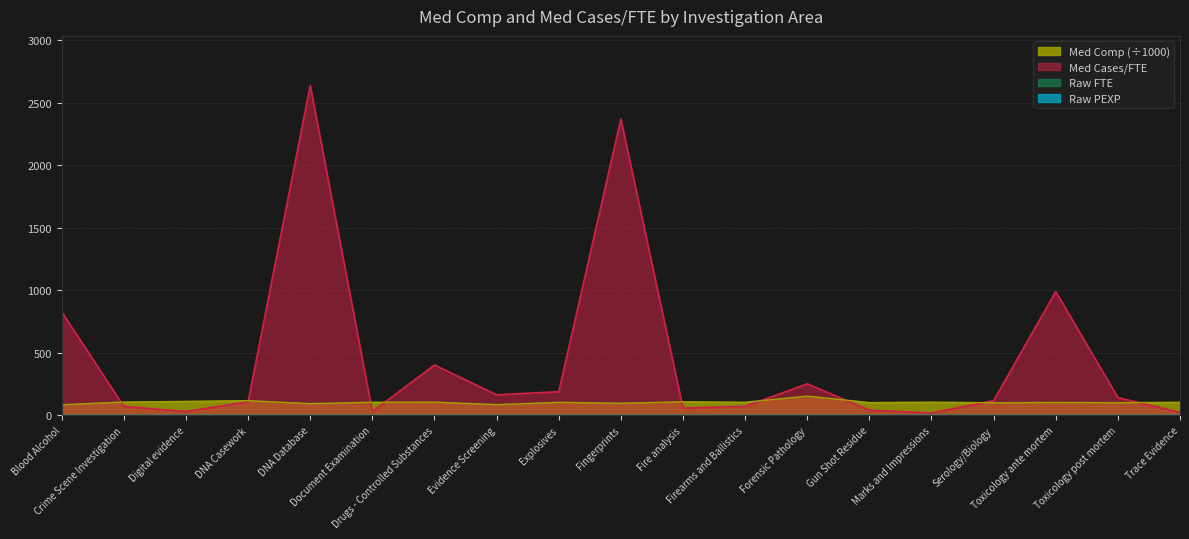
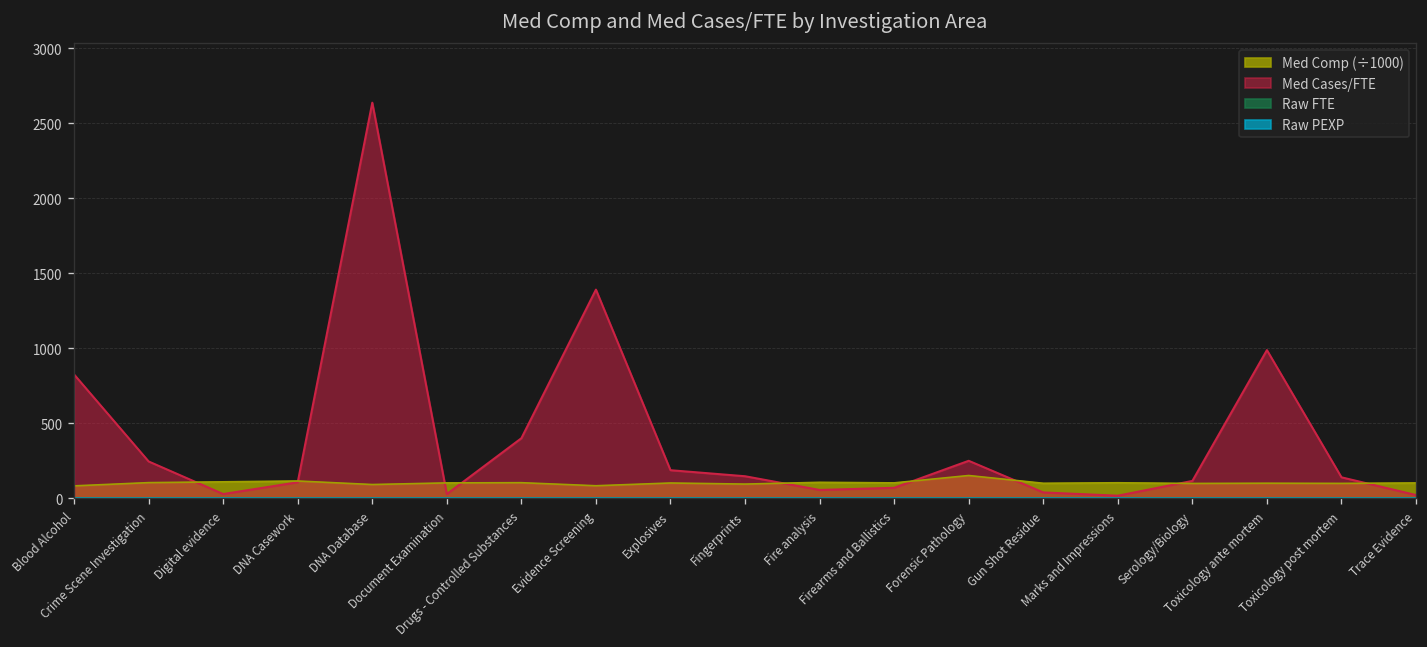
Med Cases/FTE, Crime Scene Investigation: 70 -> 250
Med Cases/FTE, Evidence Screening: 160 -> 1390
Med Cases/FTE, Fingerprints: 2370 -> 150
